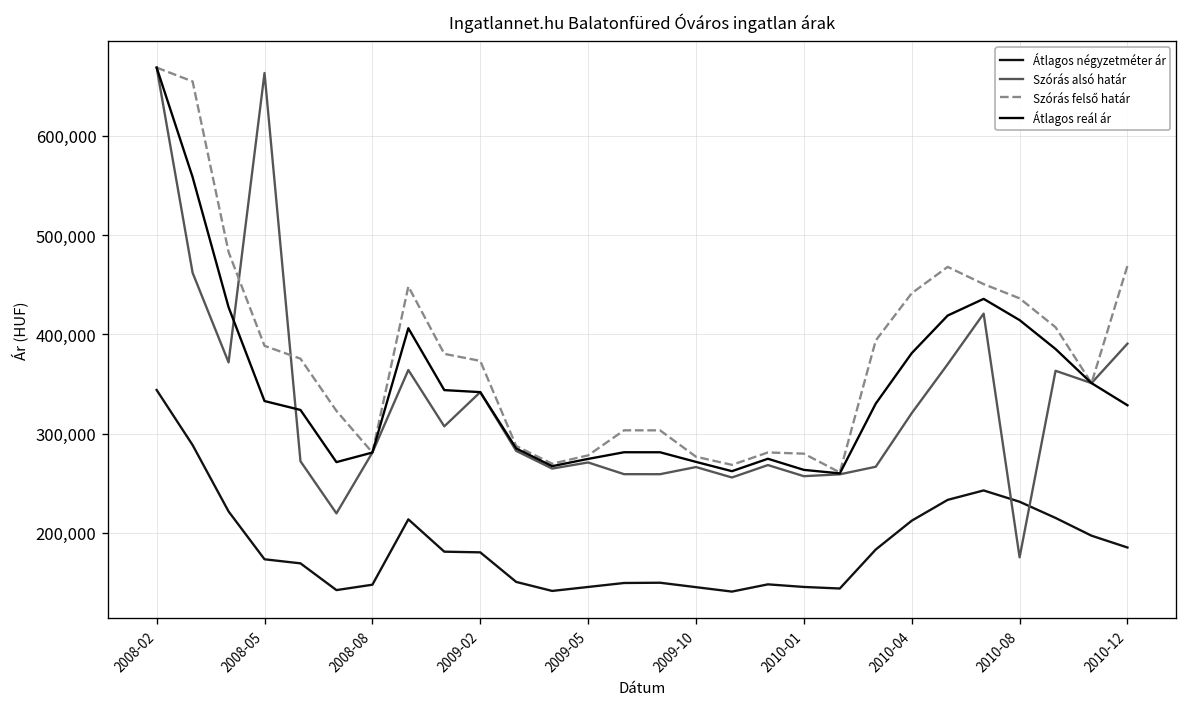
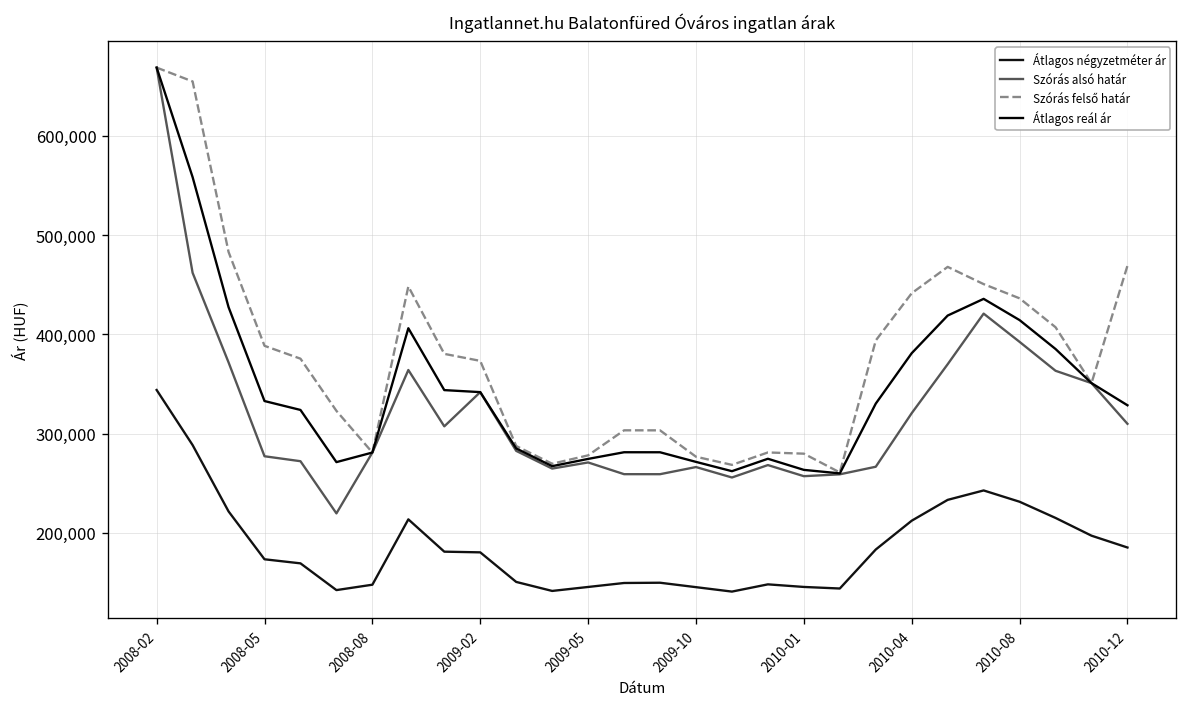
Szórás alsó határ, 2008-05: 660,000 -> 280,000
Szórás alsó határ, 2010-08: 180,000 -> 390,000
Szórás alsó határ, 2010-12: 390,000 -> 310,000
